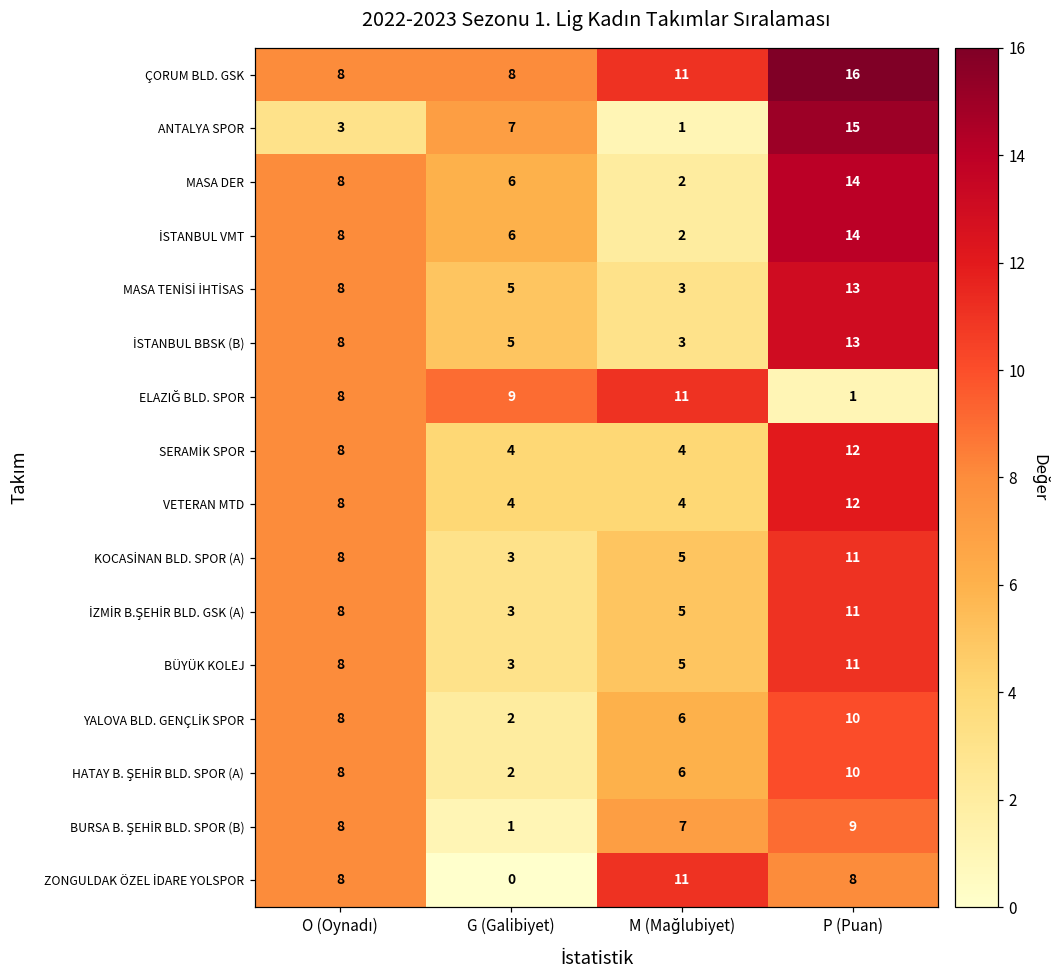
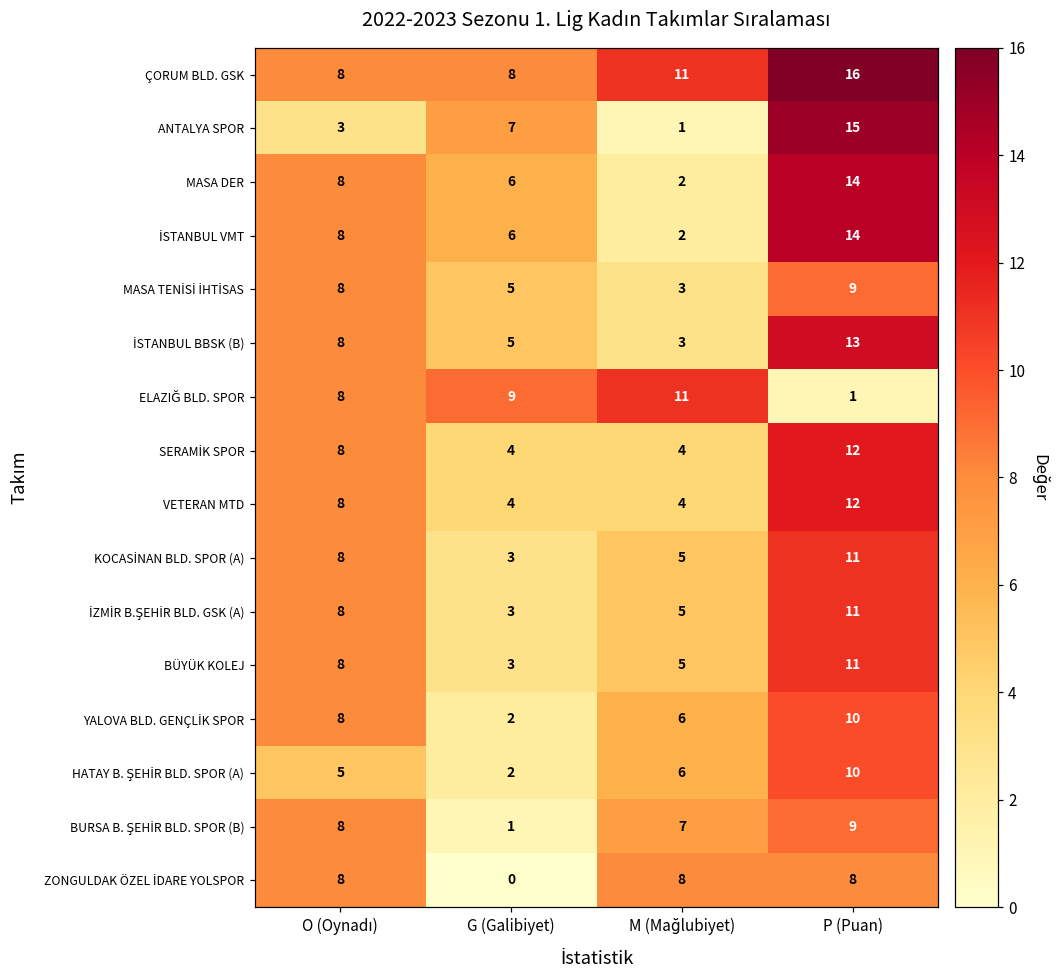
MASA TENİSİ İHTİSAS, P (Puan): 13 -> 9
HATAY B. ŞEHİR BLD. SPOR (A), O (Oynadı): 8 -> 5
ZONGULDAK ÖZEL İDARE YOLSPOR, M (Mağlubiyet): 11 -> 8
